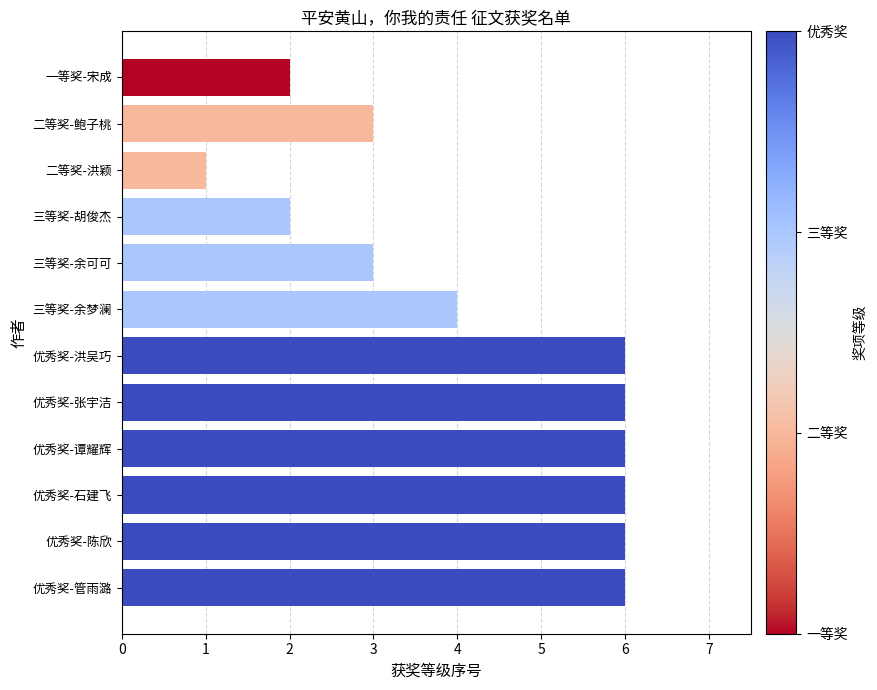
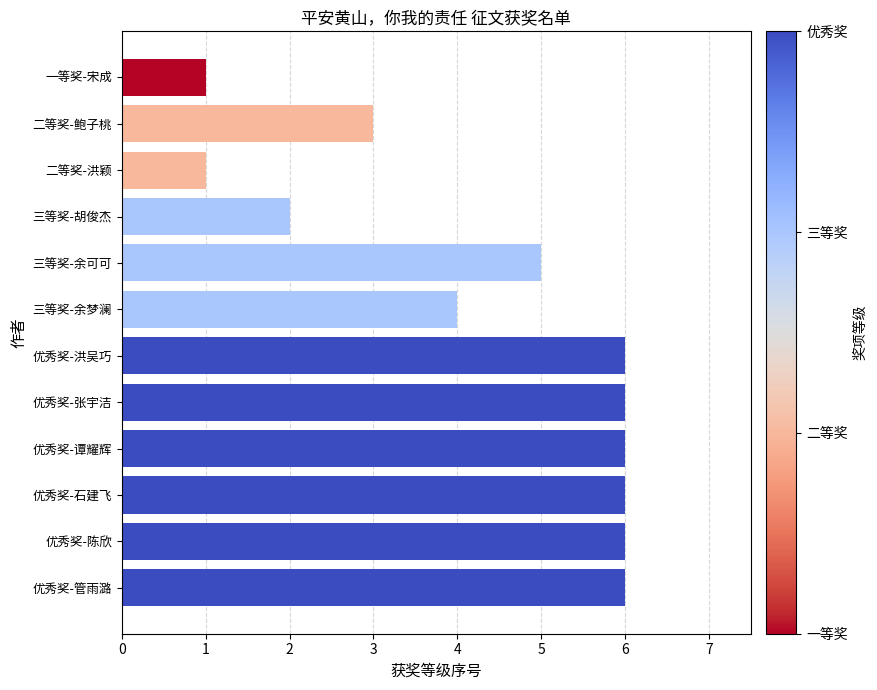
一等奖-宋成: 2 -> 1
三等奖-余可可: 3 -> 5
